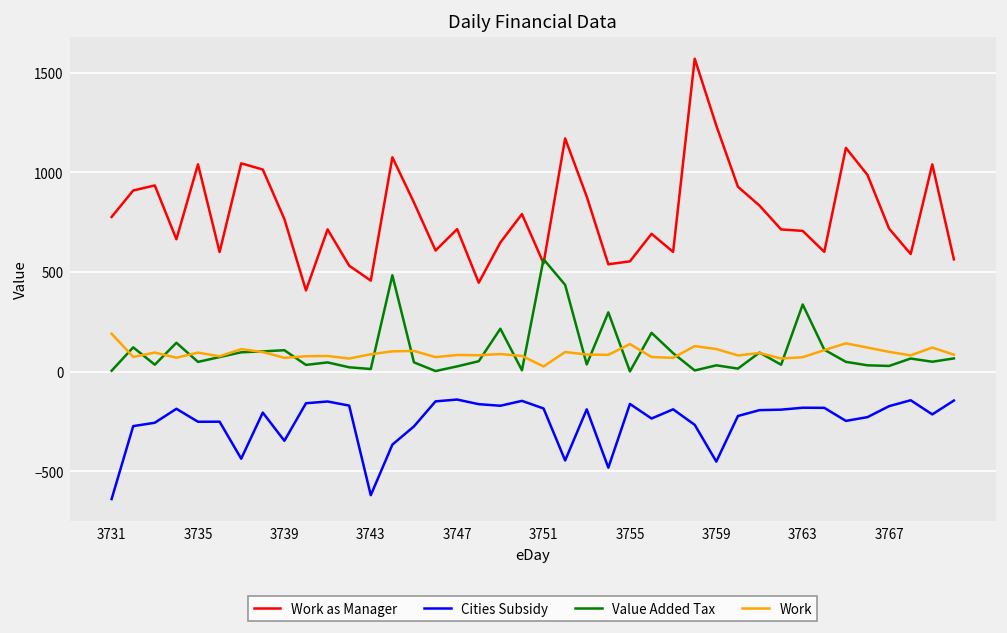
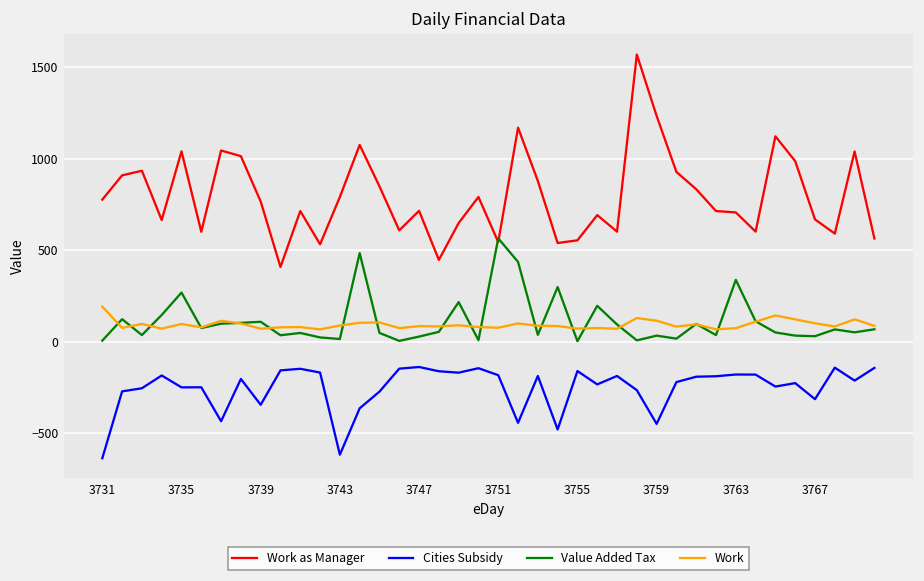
Value Added Tax, 3735: 50 -> 270
Work as Manager, 3743: 460 -> 790
Work, 3751: 30 -> 80
Work, 3755: 140 -> 70
Work as Manager, 3767: 720 -> 670
Cities Subsidy, 3767: -170 -> -320
